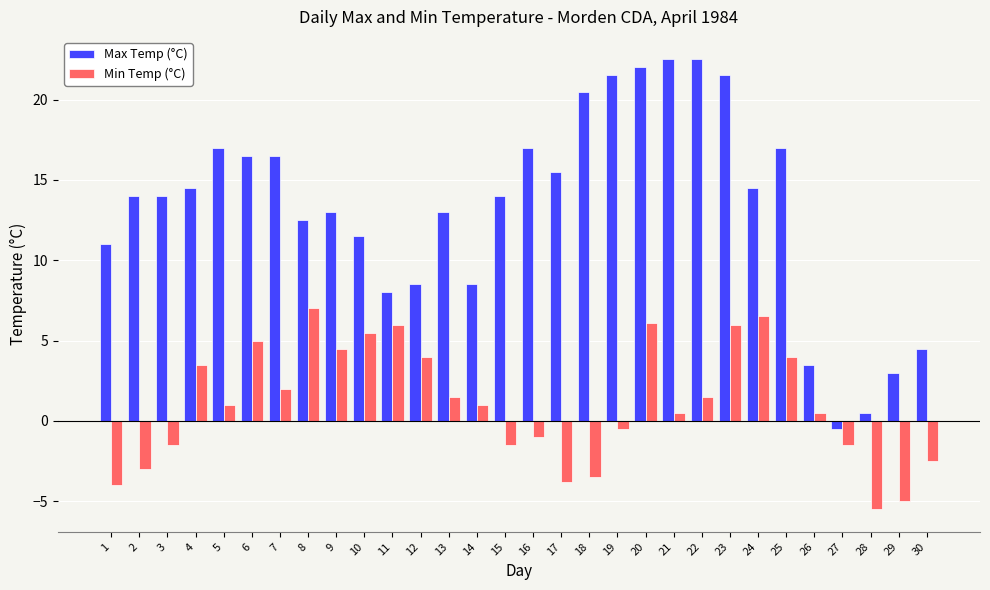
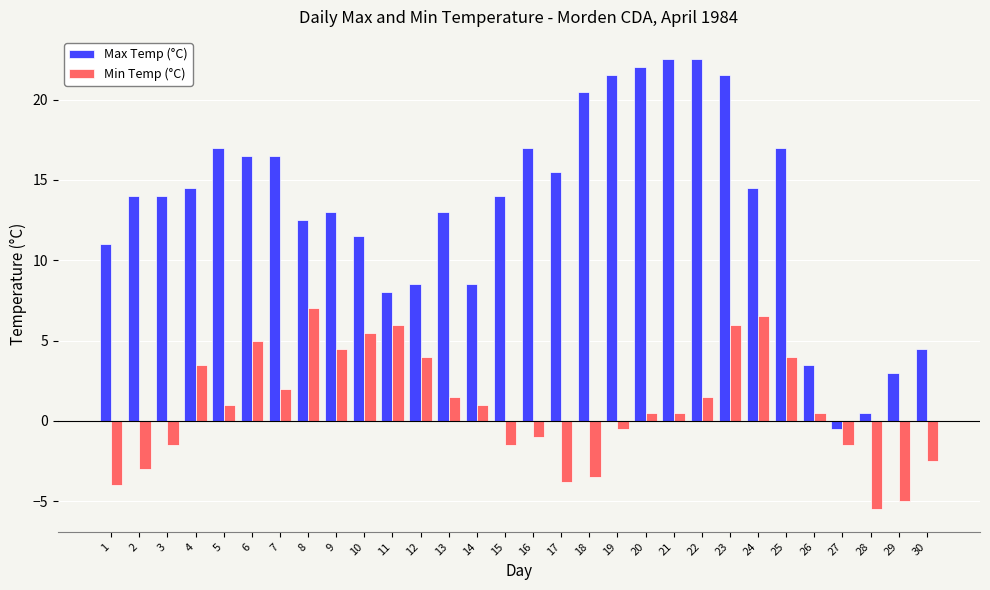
Min Temp (°C), 20: 6.1 -> 0.5
